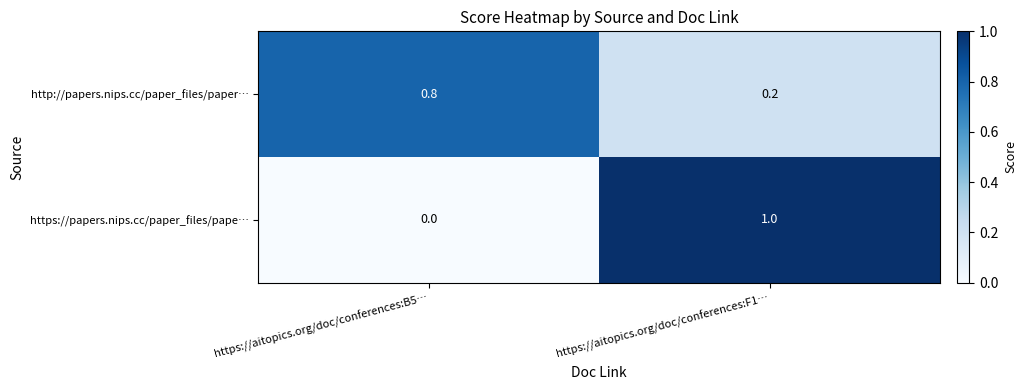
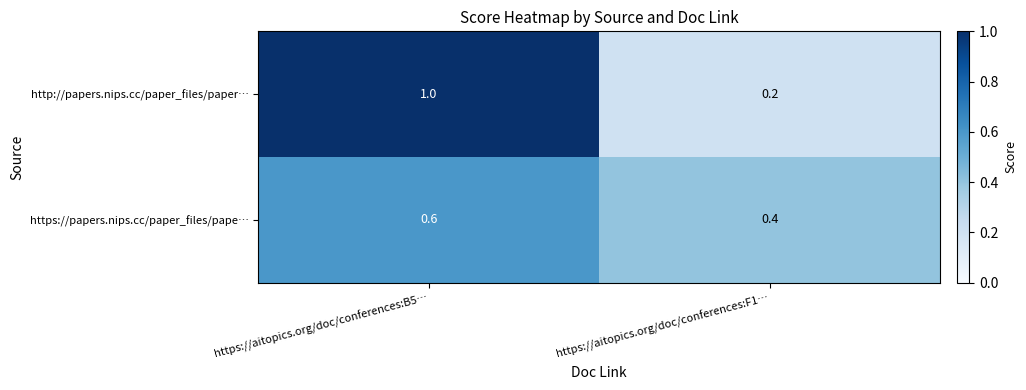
http://papers.nips.cc/paper_files/paper…, https://aitopics.org/doc/conferences:B5…: 0.8 -> 1.0
https://papers.nips.cc/paper_files/pape…, https://aitopics.org/doc/conferences:B5…: 0.0 -> 0.6
https://papers.nips.cc/paper_files/pape…, https://aitopics.org/doc/conferences:F1…: 1.0 -> 0.4
